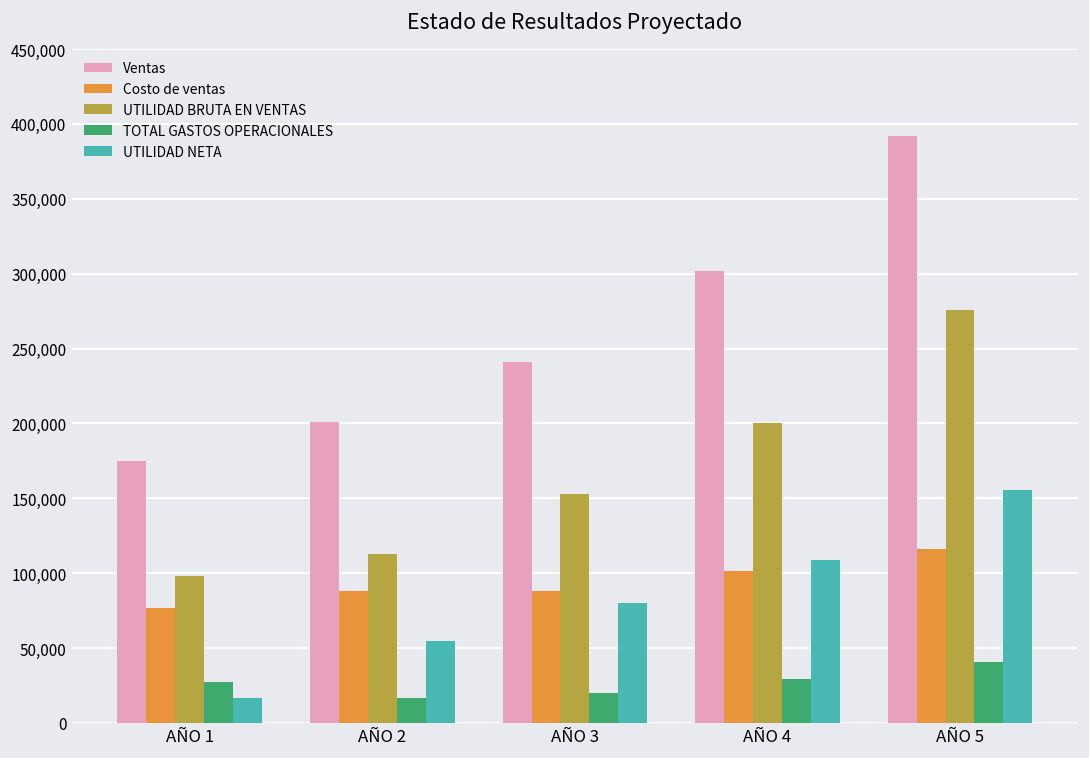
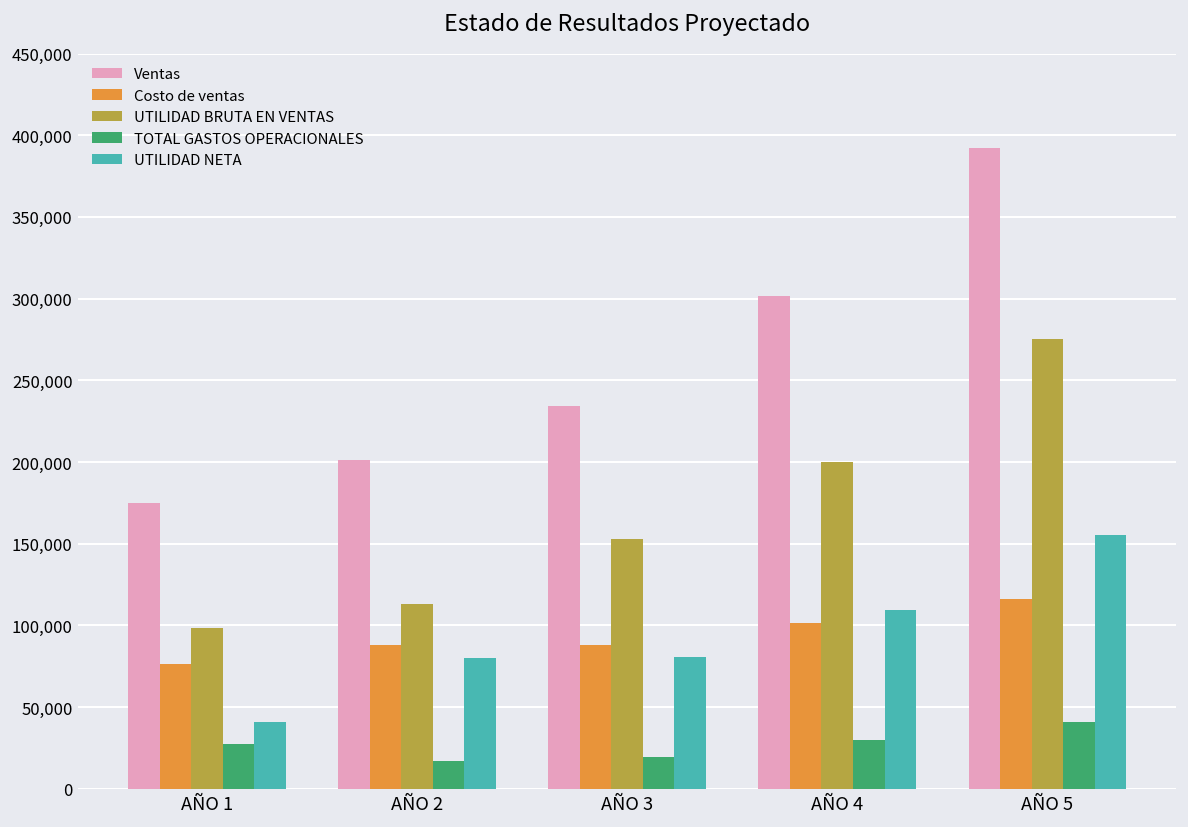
UTILIDAD NETA, AÑO 1: 16,000 -> 41,000
UTILIDAD NETA, AÑO 2: 55,000 -> 80,000
Ventas, AÑO 3: 241,000 -> 235,000
